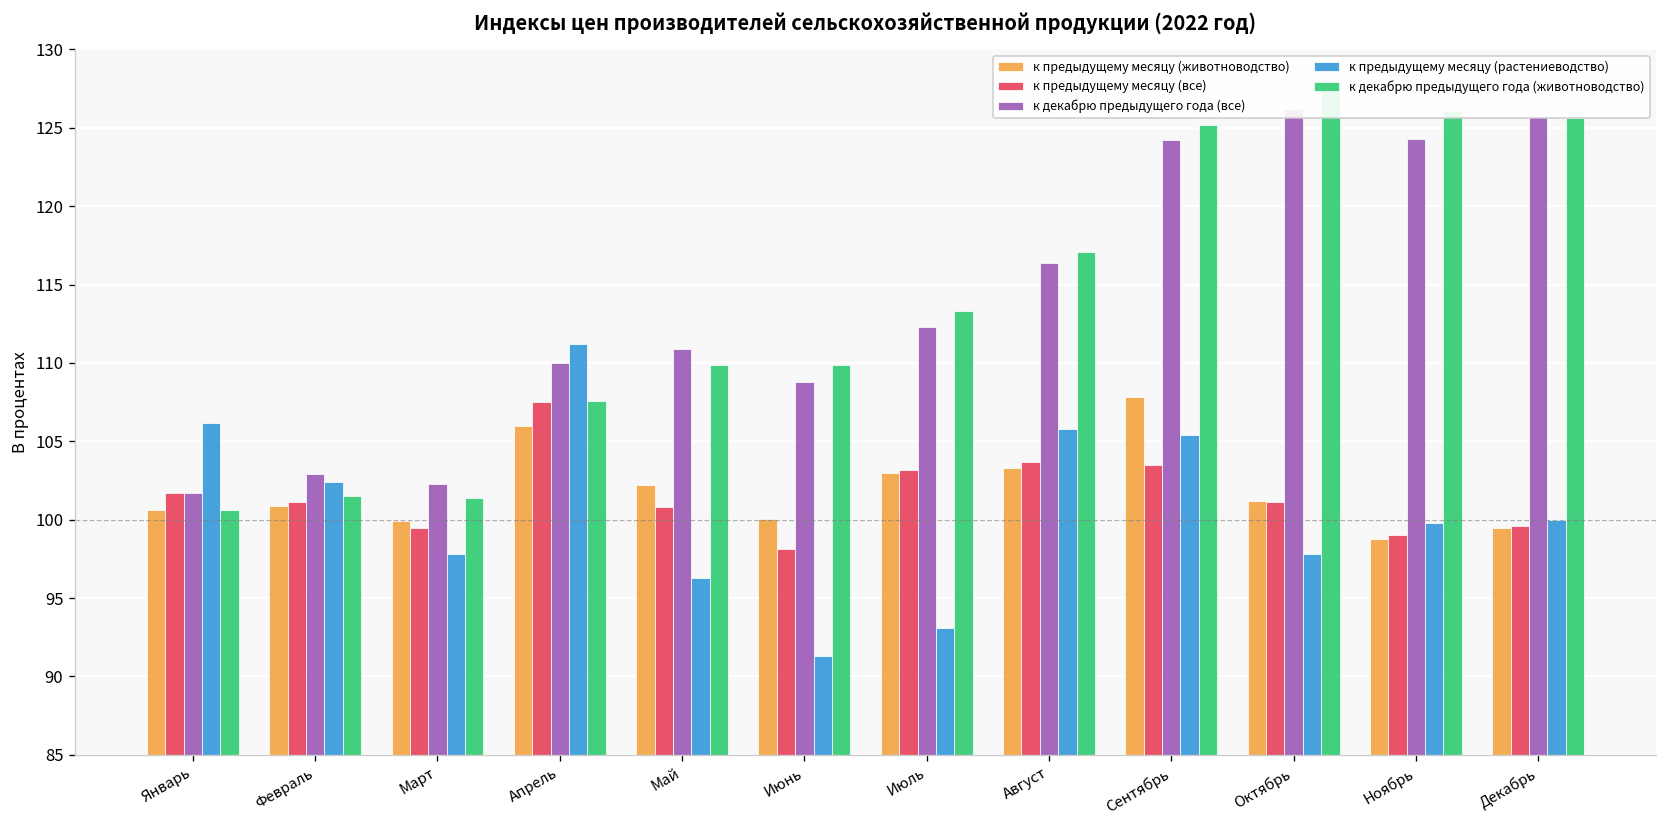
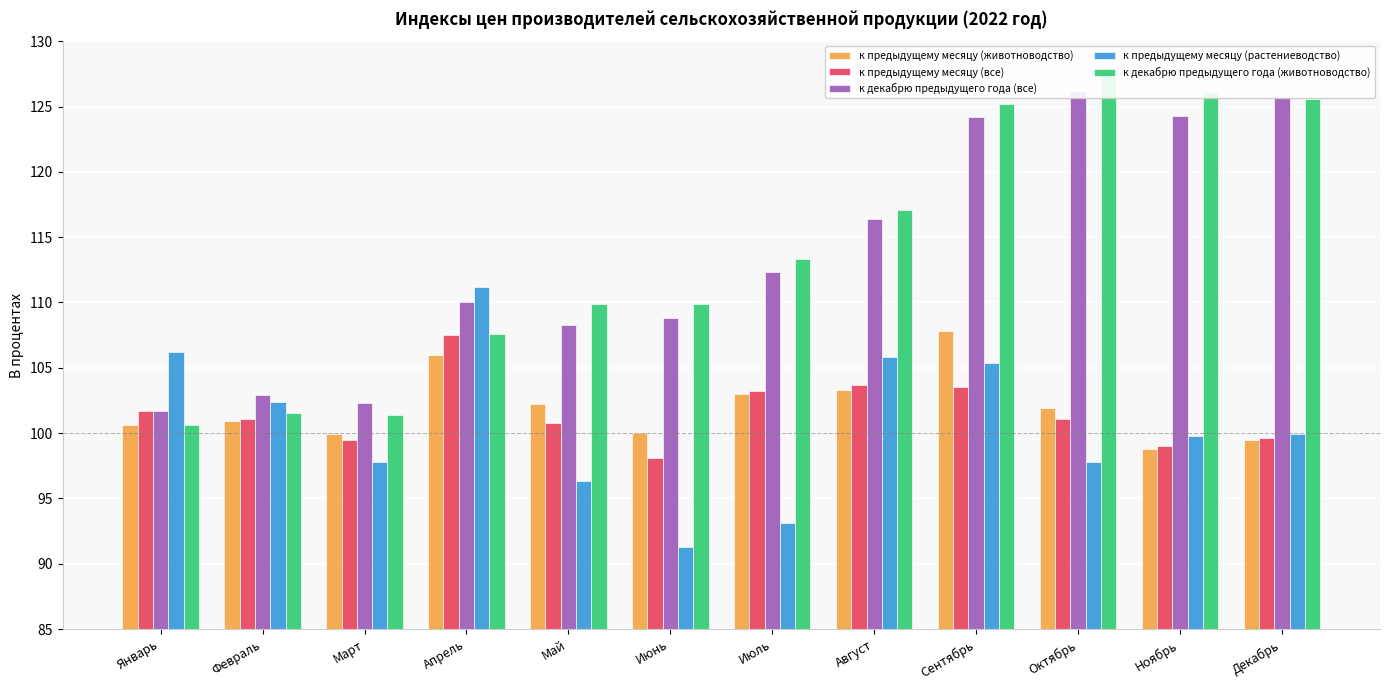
к декабрю предыдущего года (все), Май: 110.9 -> 108.3
к предыдущему месяцу (животноводство), Октябрь: 101.2 -> 101.9
